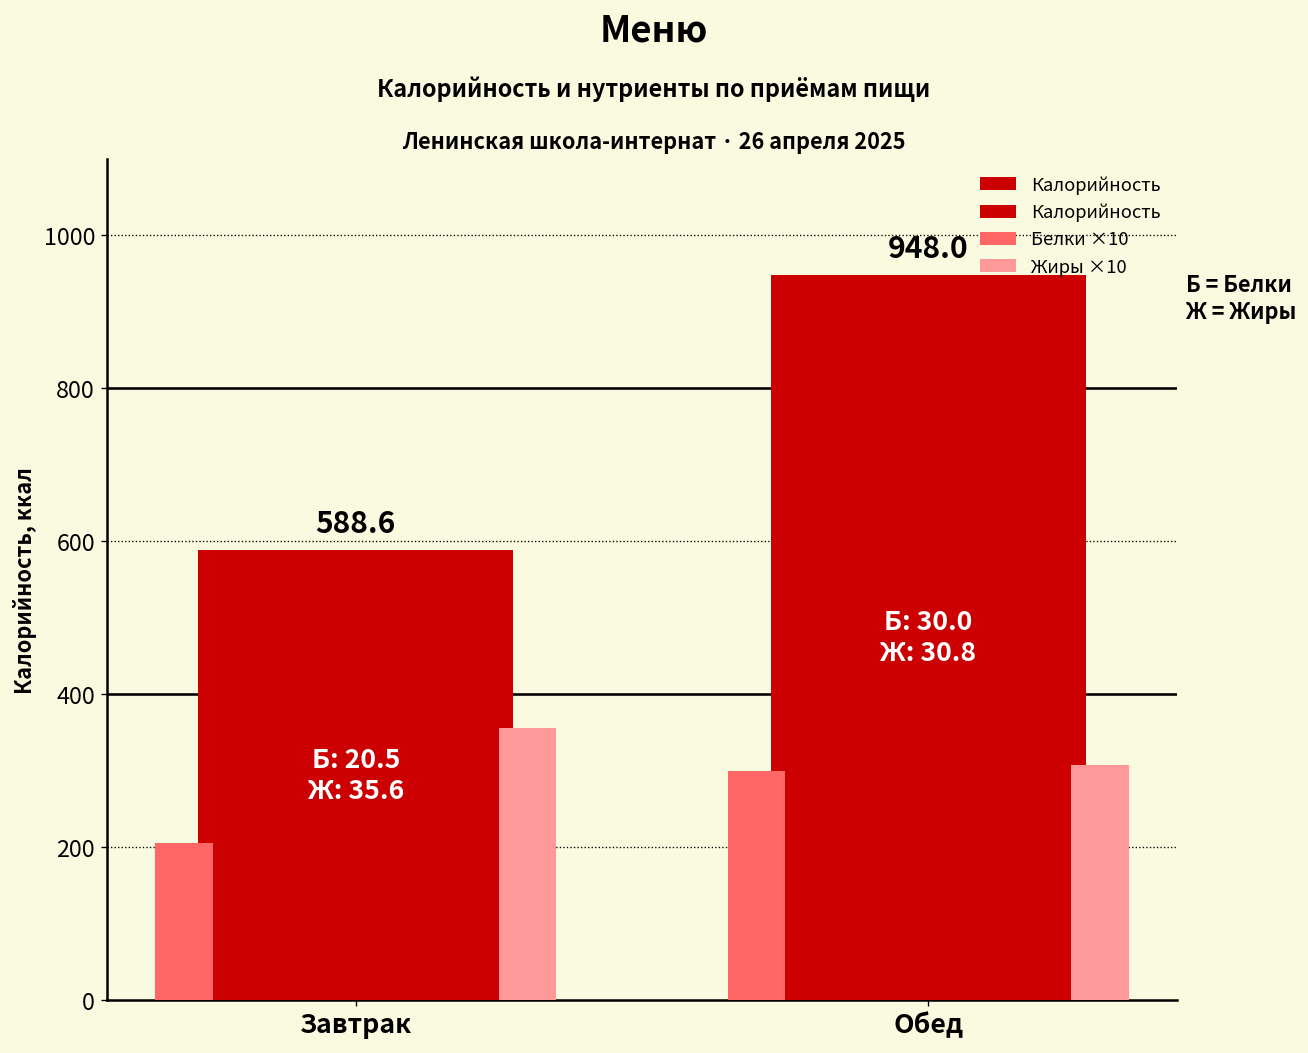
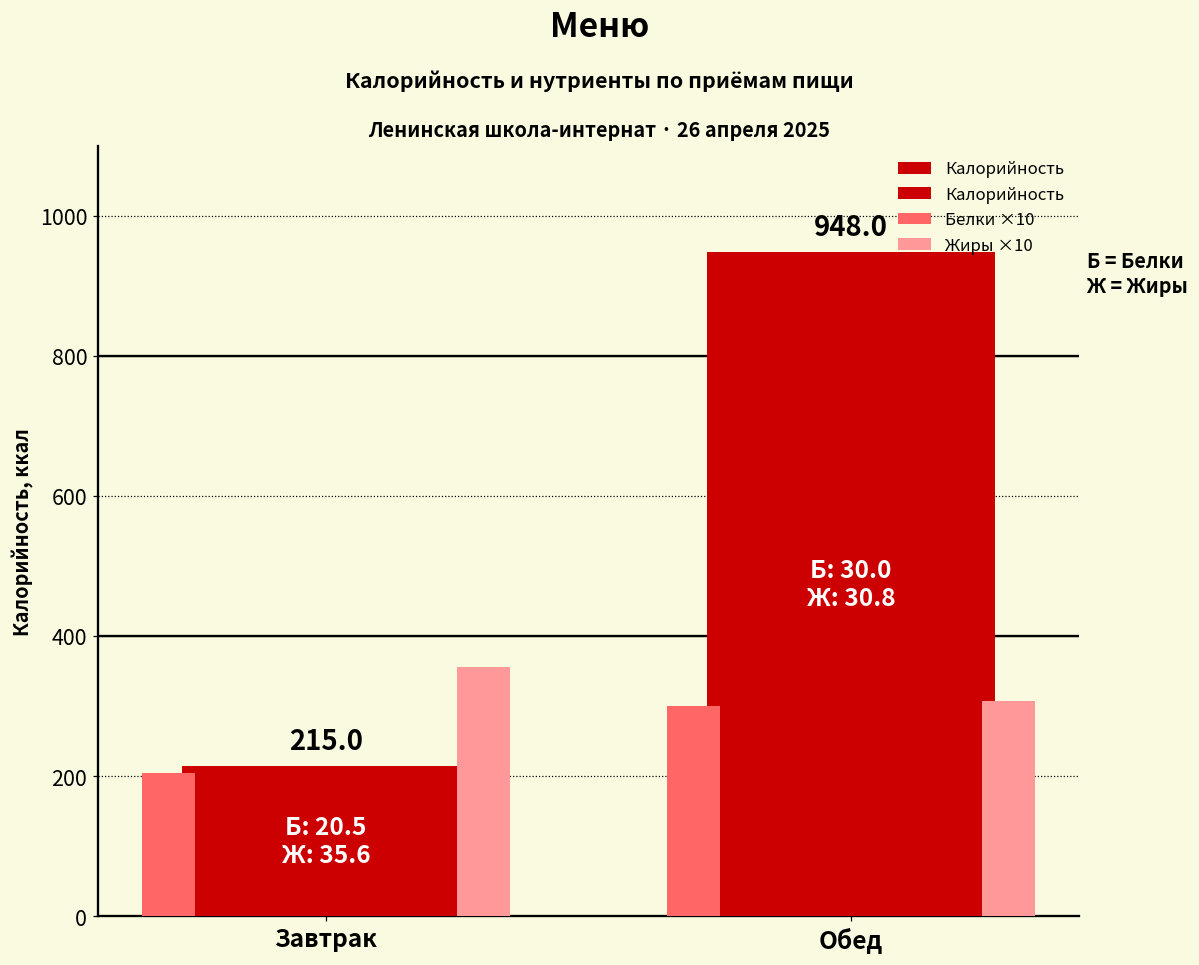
Калорийность, Завтрак: 588.6 -> 215.0
